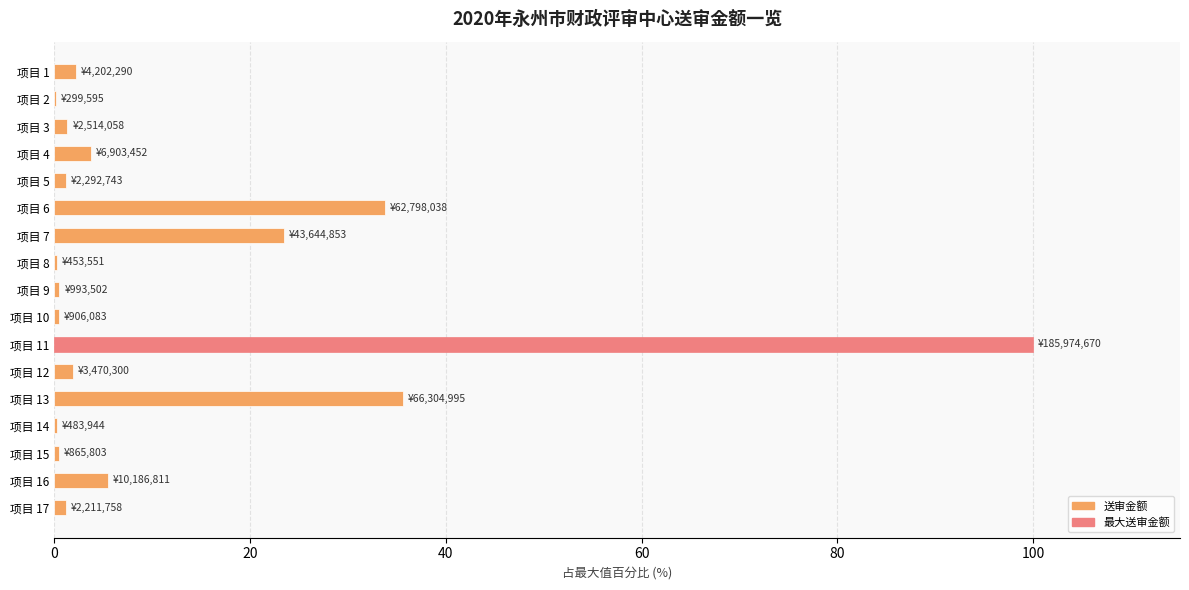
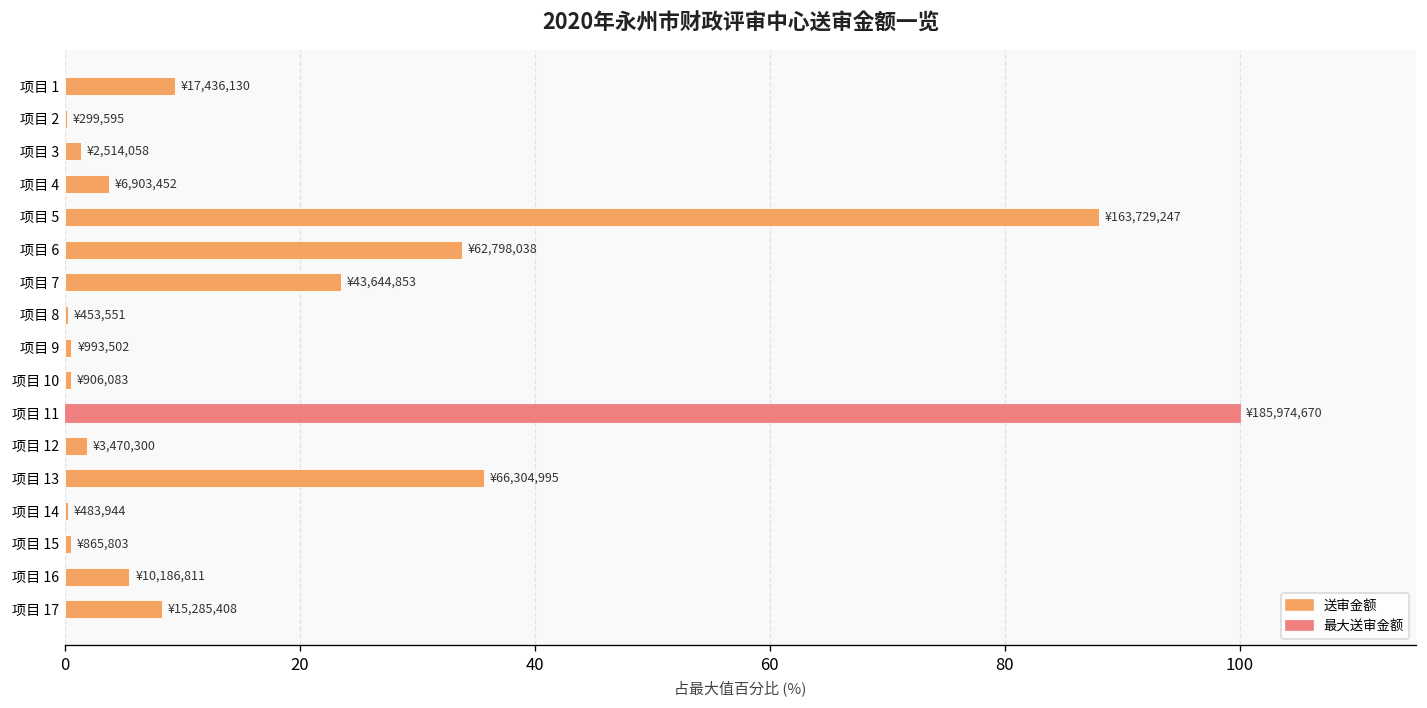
项目 1: ¥4,202,290 -> ¥17,436,130
项目 5: ¥2,292,743 -> ¥163,729,247
项目 17: ¥2,211,758 -> ¥15,285,408
